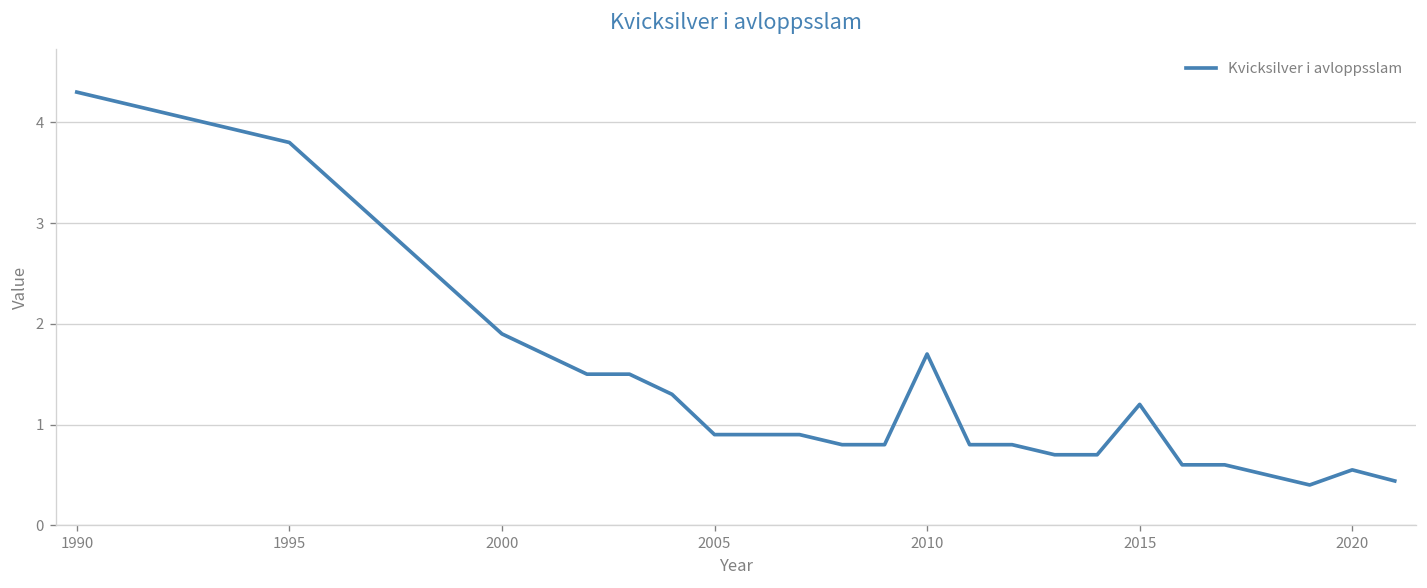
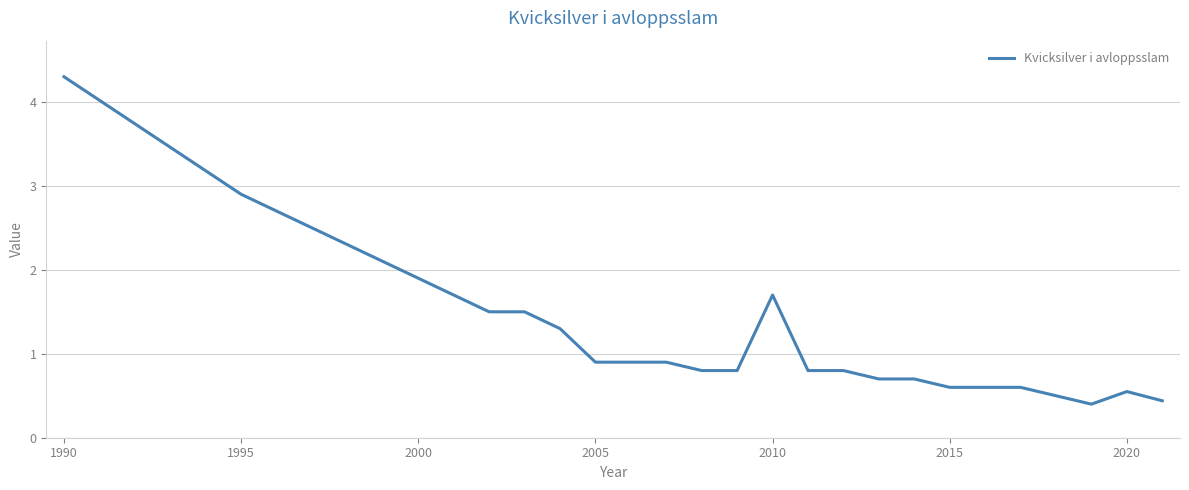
1995: 3.8 -> 2.9
2015: 1.2 -> 0.6
